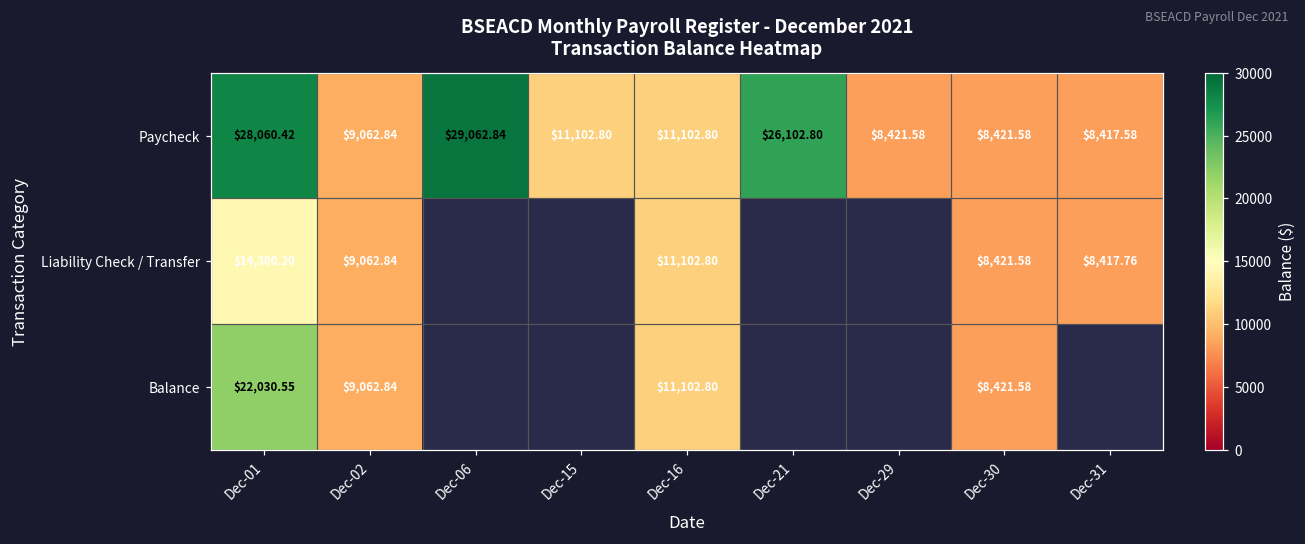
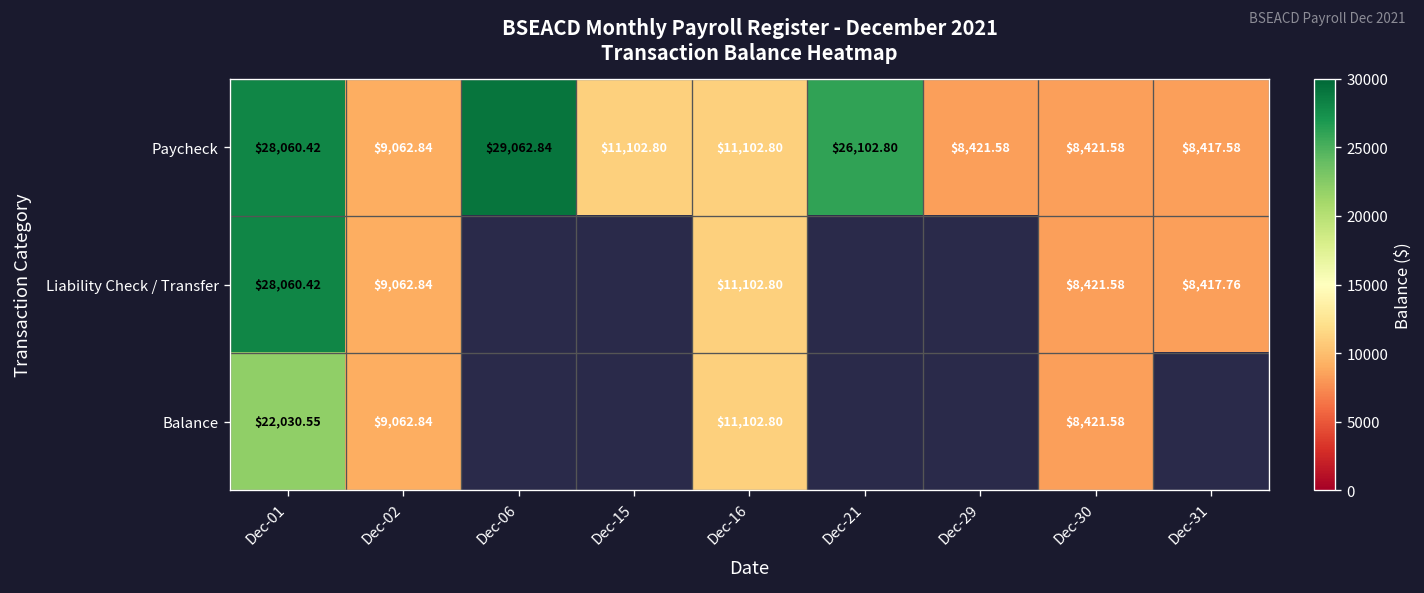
Liability Check / Transfer, Dec-01: $14,300.20 -> $28,060.42
